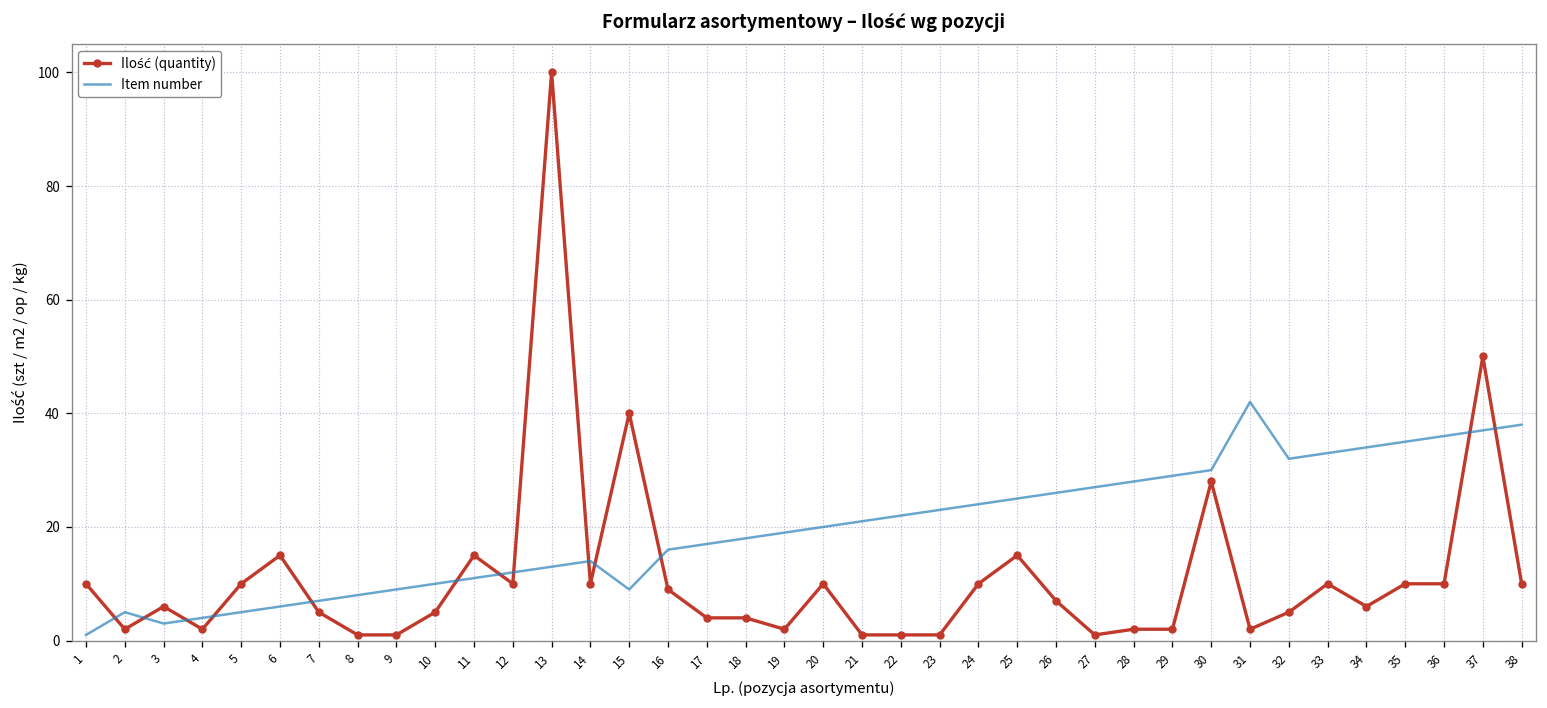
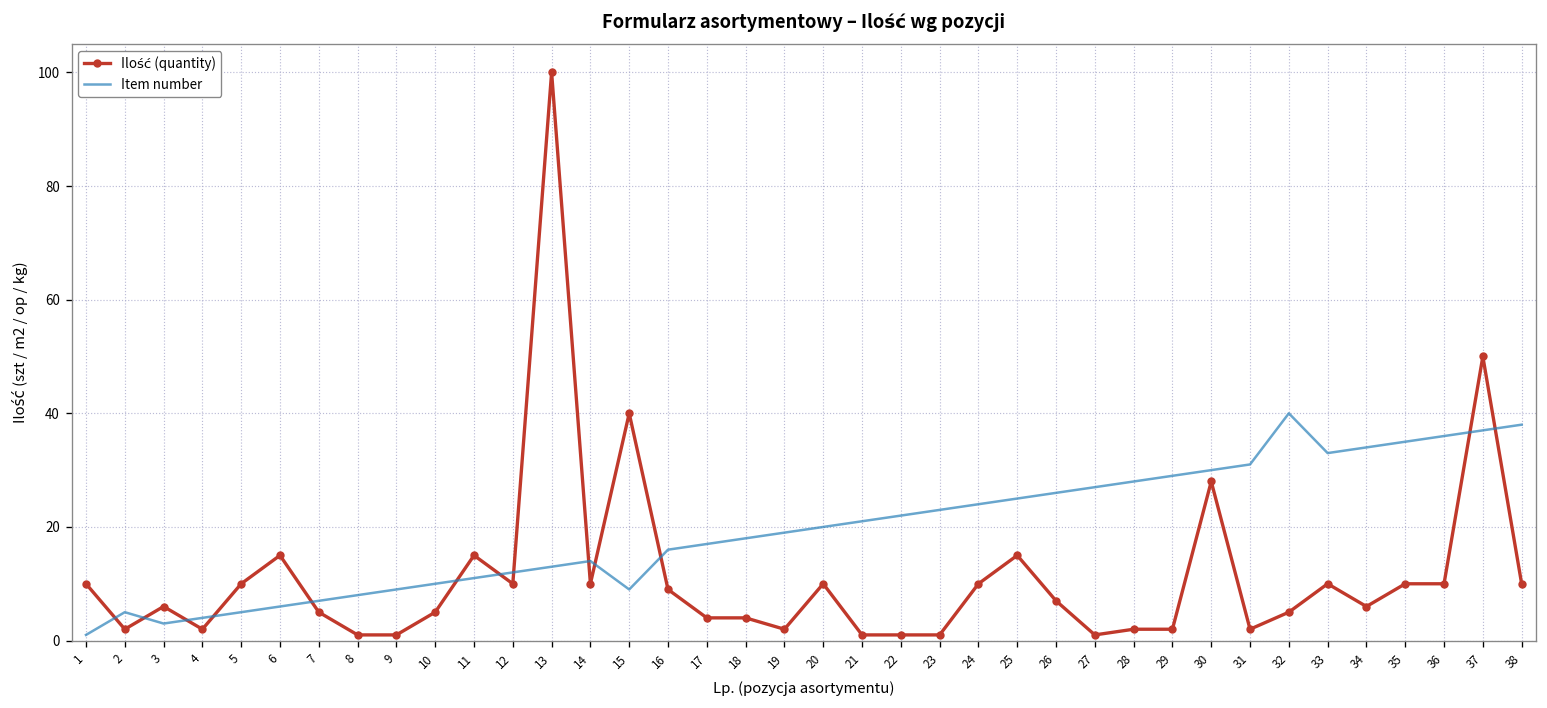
Item number, 31: 42 -> 31
Item number, 32: 32 -> 40
